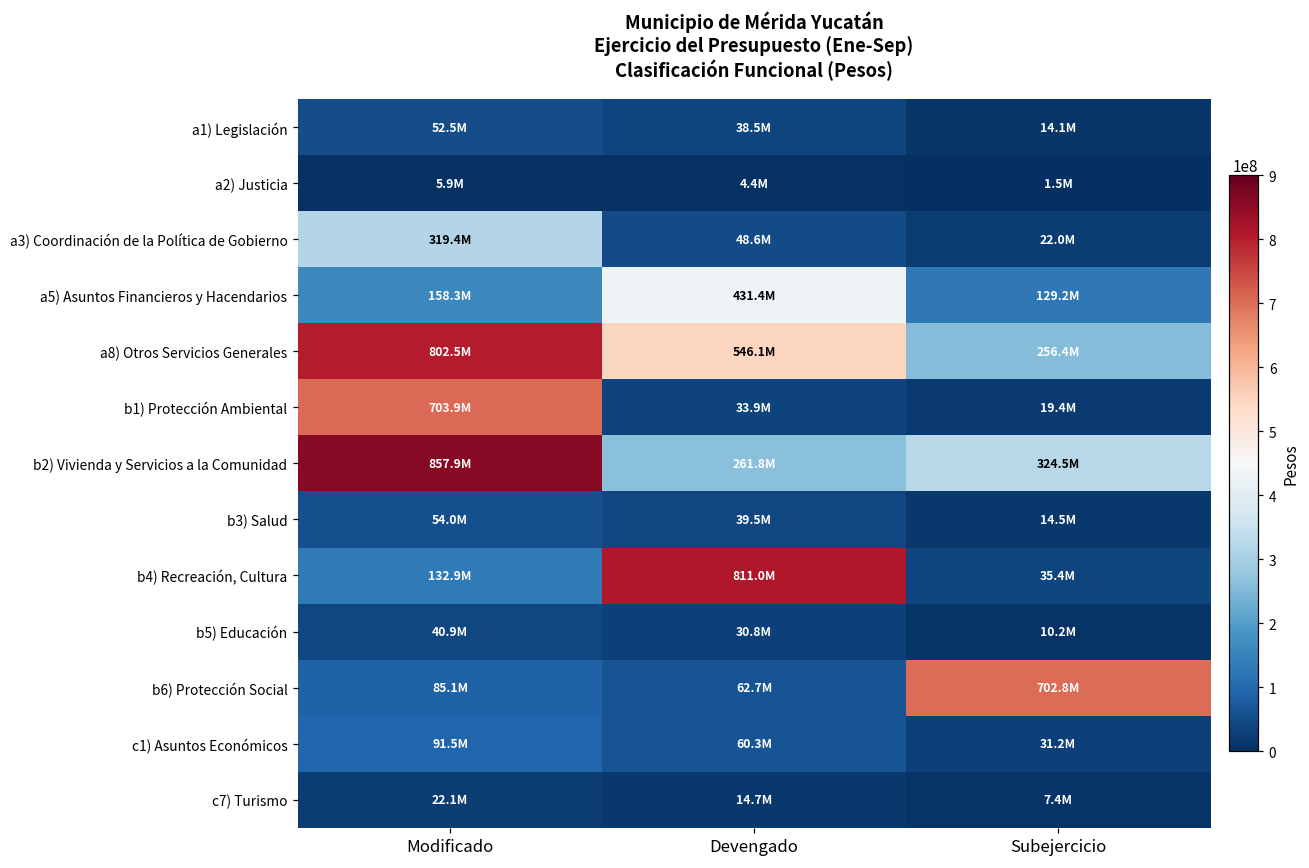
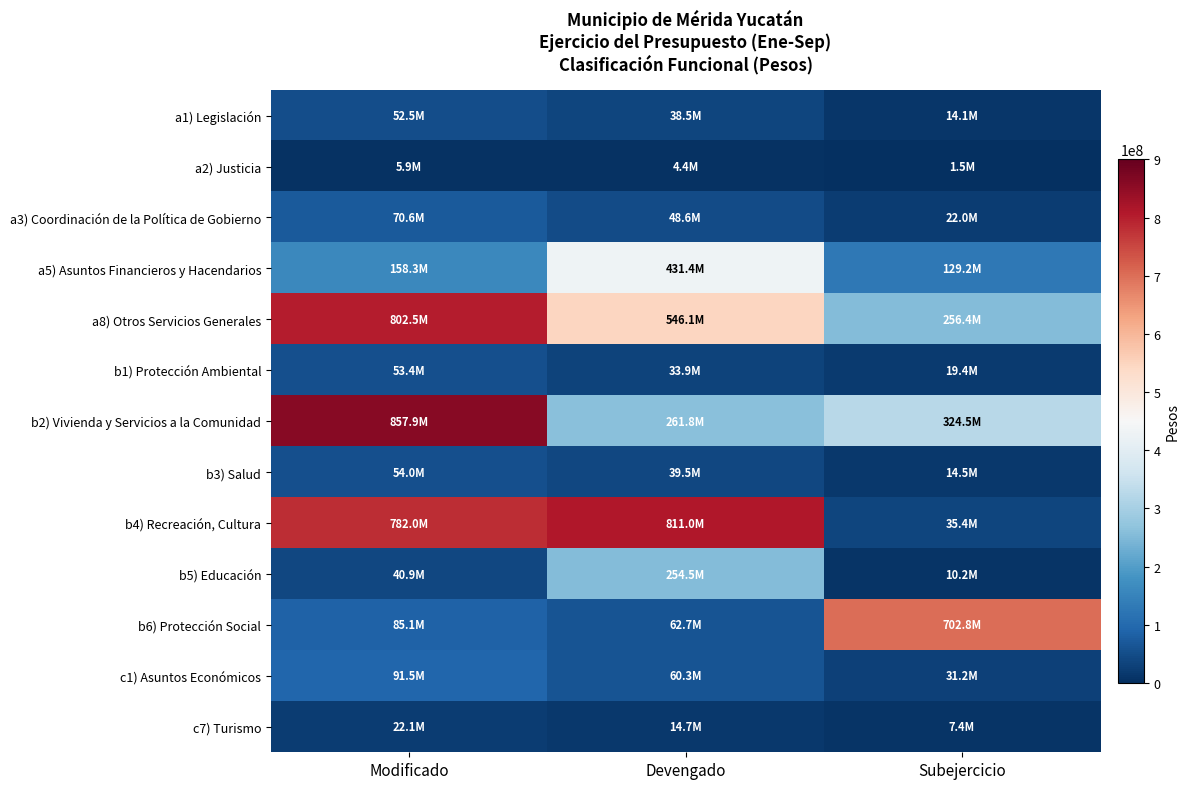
a3) Coordinación de la Política de Gobierno, Modificado: 319.4M -> 70.6M
b1) Protección Ambiental, Modificado: 703.9M -> 53.4M
b4) Recreación, Cultura, Modificado: 132.9M -> 782.0M
b5) Educación, Devengado: 30.8M -> 254.5M
